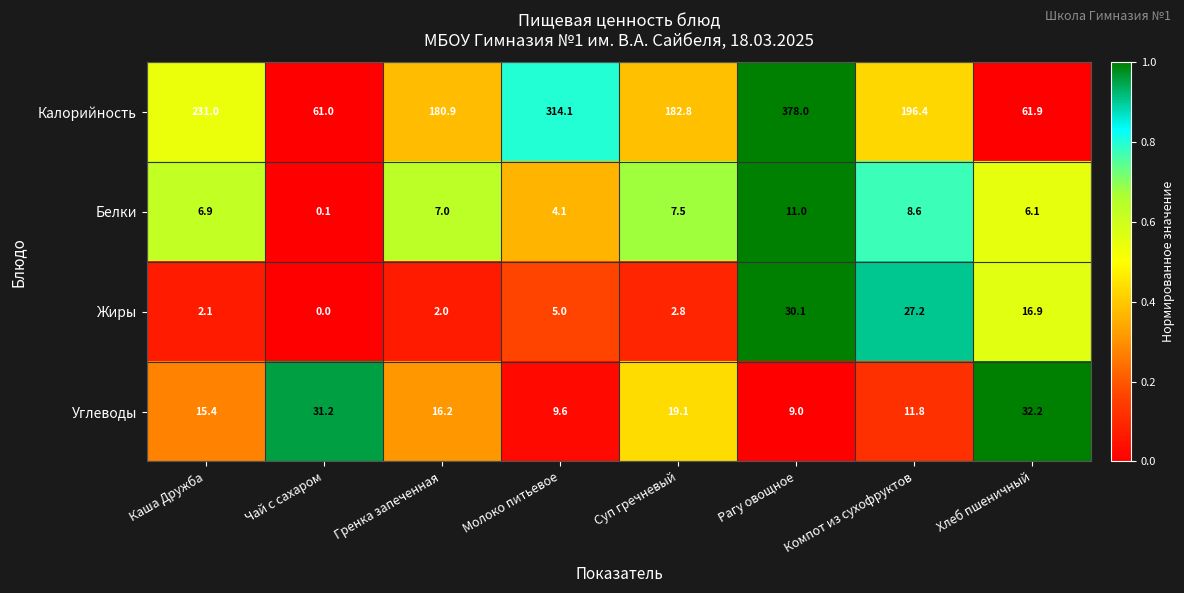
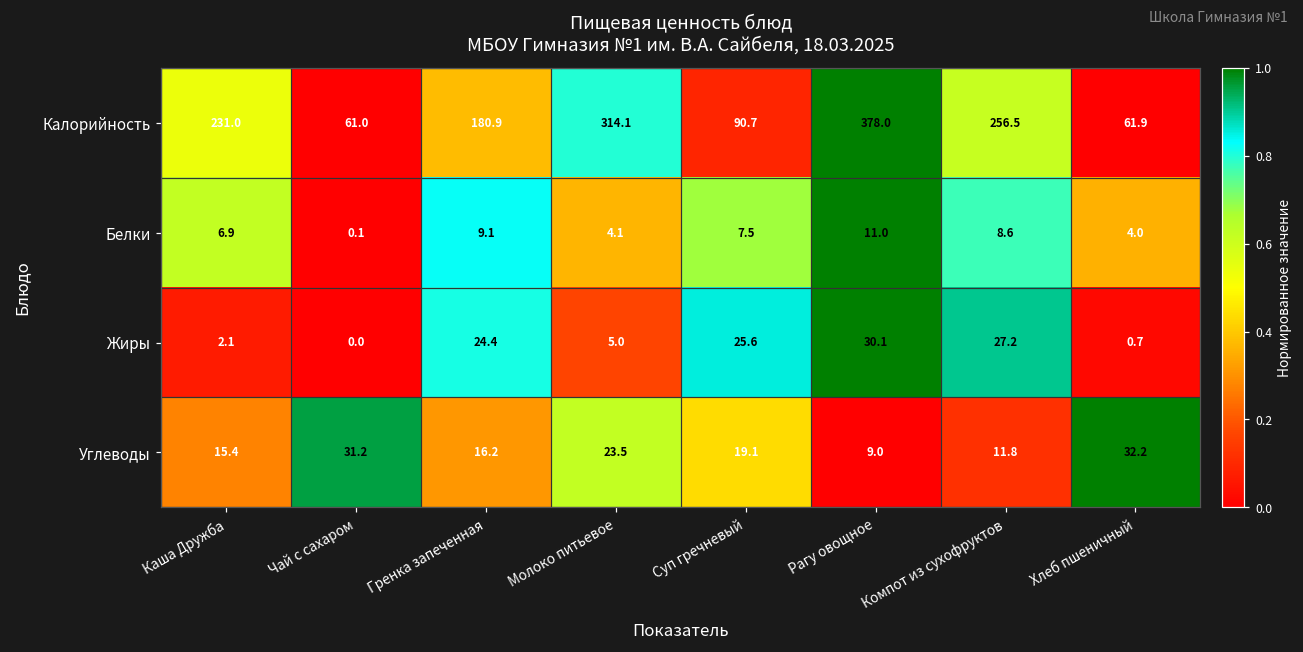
Калорийность, Суп гречневый: 182.8 -> 90.7
Калорийность, Компот из сухофруктов: 196.4 -> 256.5
Белки, Гренка запеченная: 7.0 -> 9.1
Белки, Хлеб пшеничный: 6.1 -> 4.0
Жиры, Гренка запеченная: 2.0 -> 24.4
Жиры, Суп гречневый: 2.8 -> 25.6
Жиры, Хлеб пшеничный: 16.9 -> 0.7
Углеводы, Молоко питьевое: 9.6 -> 23.5
